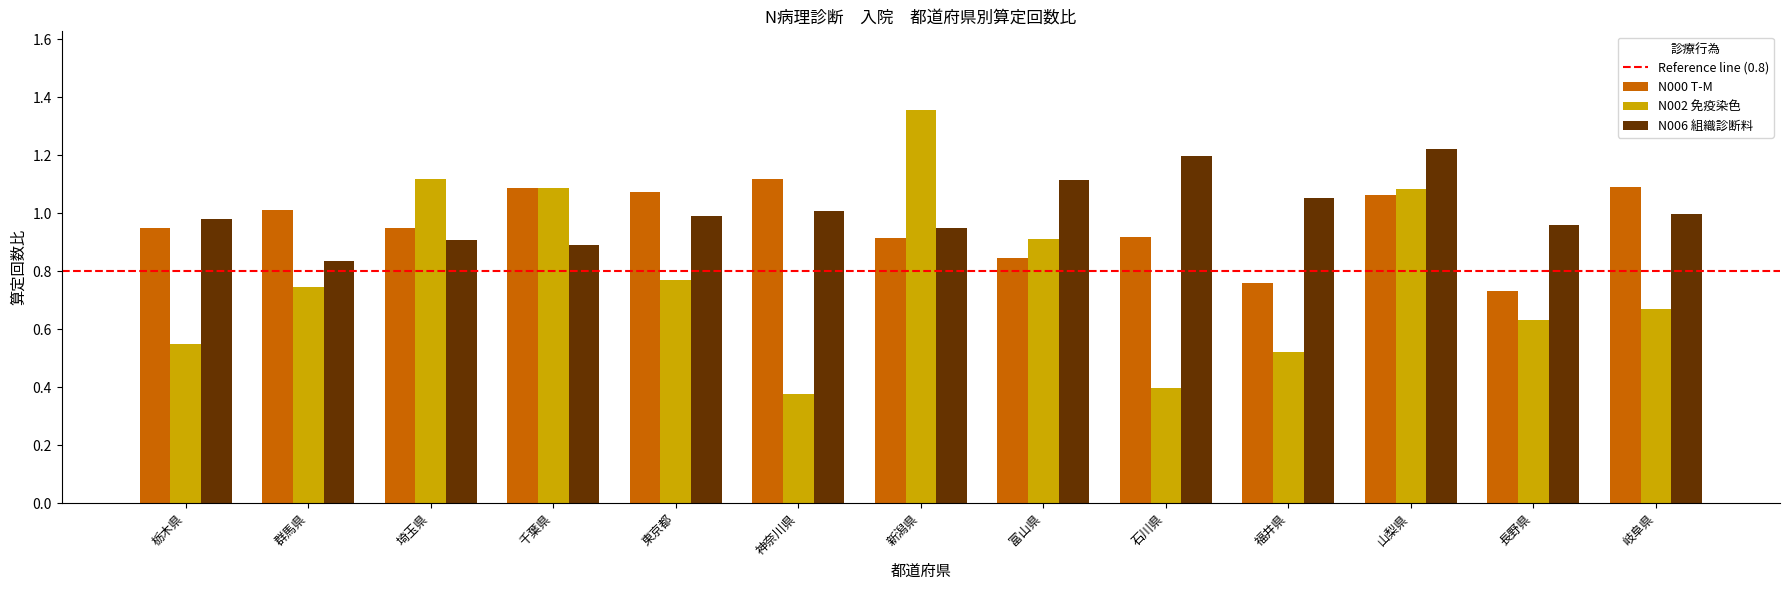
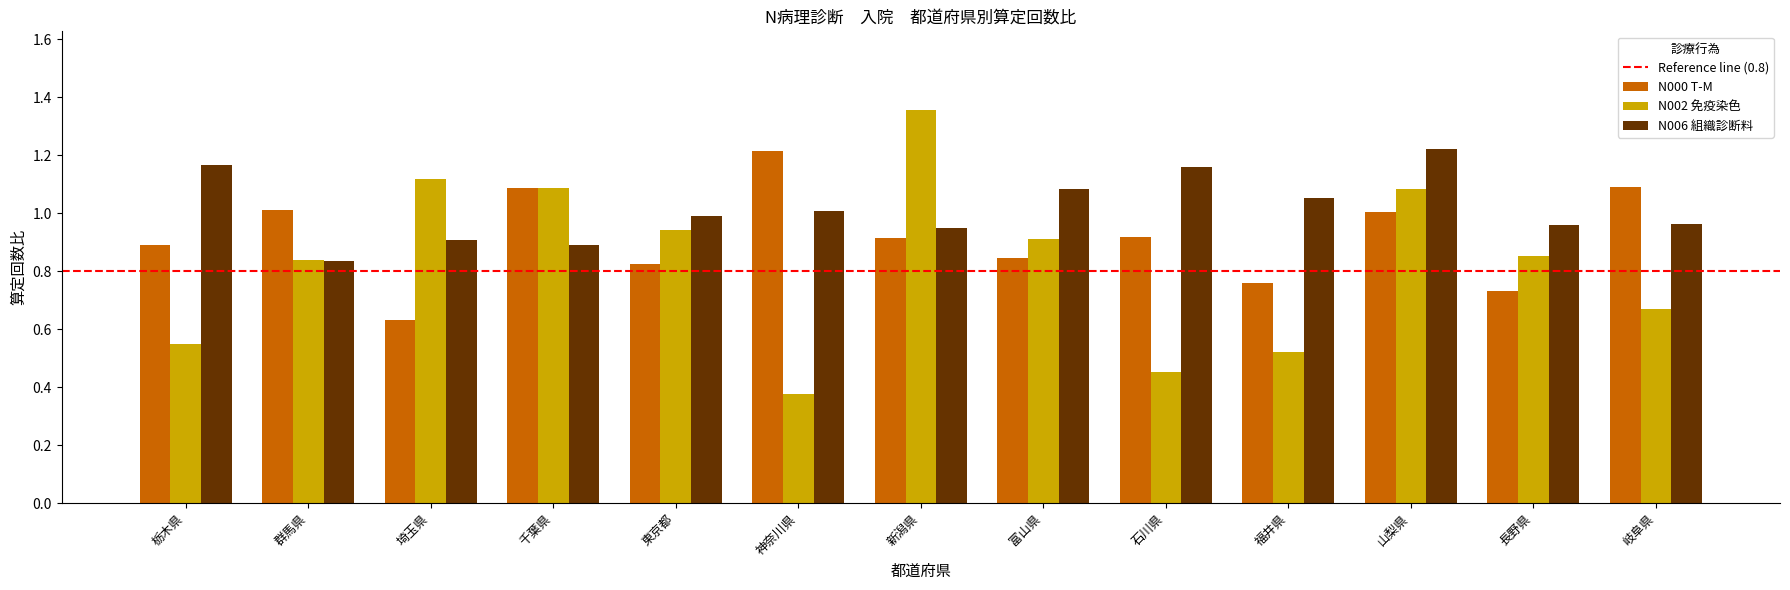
N000 T-M, 栃木県: 0.95 -> 0.89
N006 組織診断料, 栃木県: 0.98 -> 1.17
N002 免疫染色, 群馬県: 0.75 -> 0.84
N000 T-M, 埼玉県: 0.95 -> 0.63
N000 T-M, 東京都: 1.07 -> 0.83
N002 免疫染色, 東京都: 0.77 -> 0.94
N000 T-M, 神奈川県: 1.12 -> 1.21
N006 組織診断料, 富山県: 1.11 -> 1.08
N002 免疫染色, 石川県: 0.40 -> 0.45
N006 組織診断料, 石川県: 1.20 -> 1.16
N000 T-M, 山梨県: 1.06 -> 1.00
N002 免疫染色, 長野県: 0.63 -> 0.85
N006 組織診断料, 岐阜県: 1.00 -> 0.96
